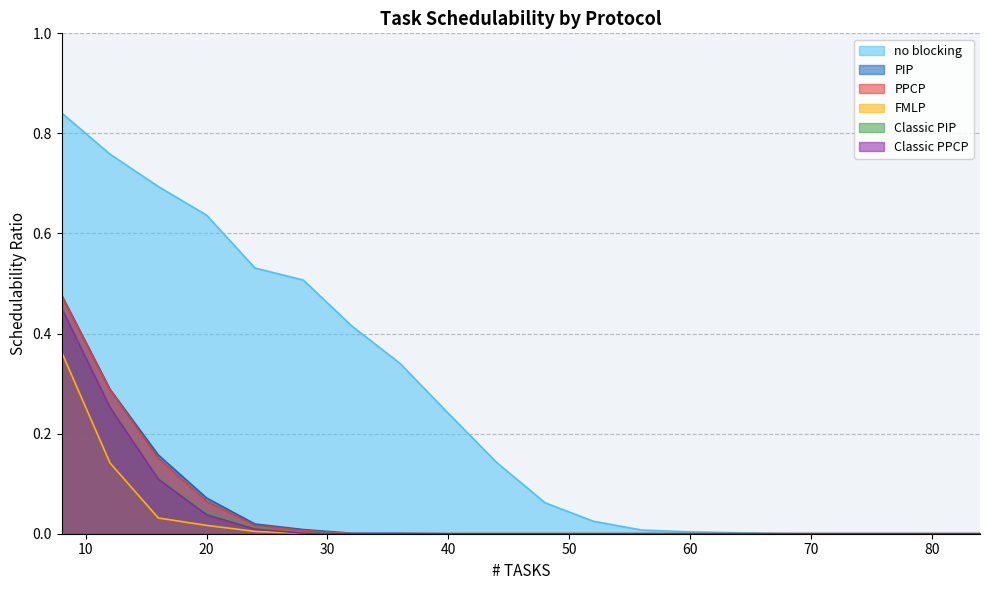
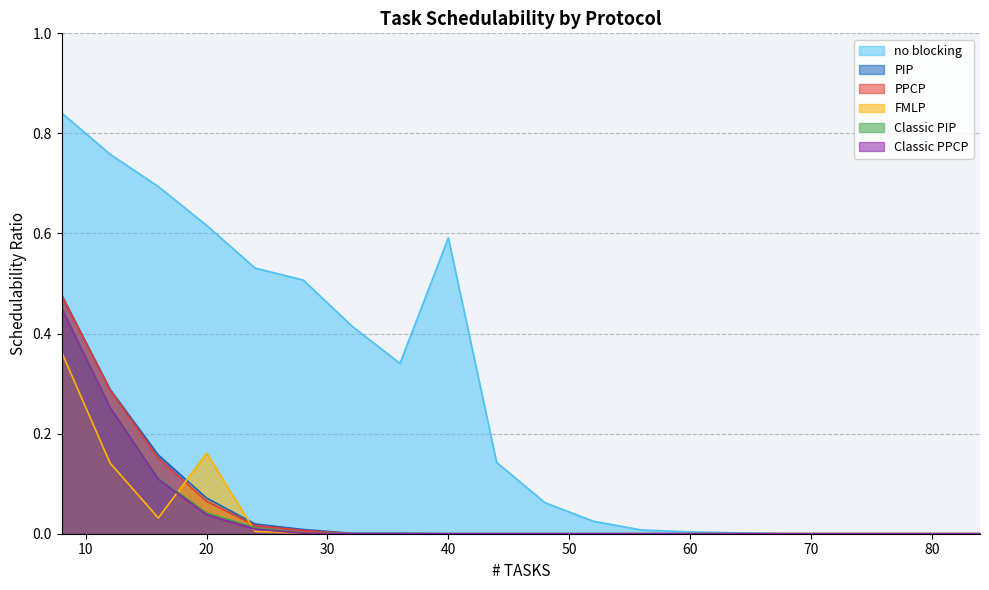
no blocking, 20: 0.64 -> 0.62
FMLP, 20: 0.02 -> 0.16
no blocking, 40: 0.24 -> 0.59
